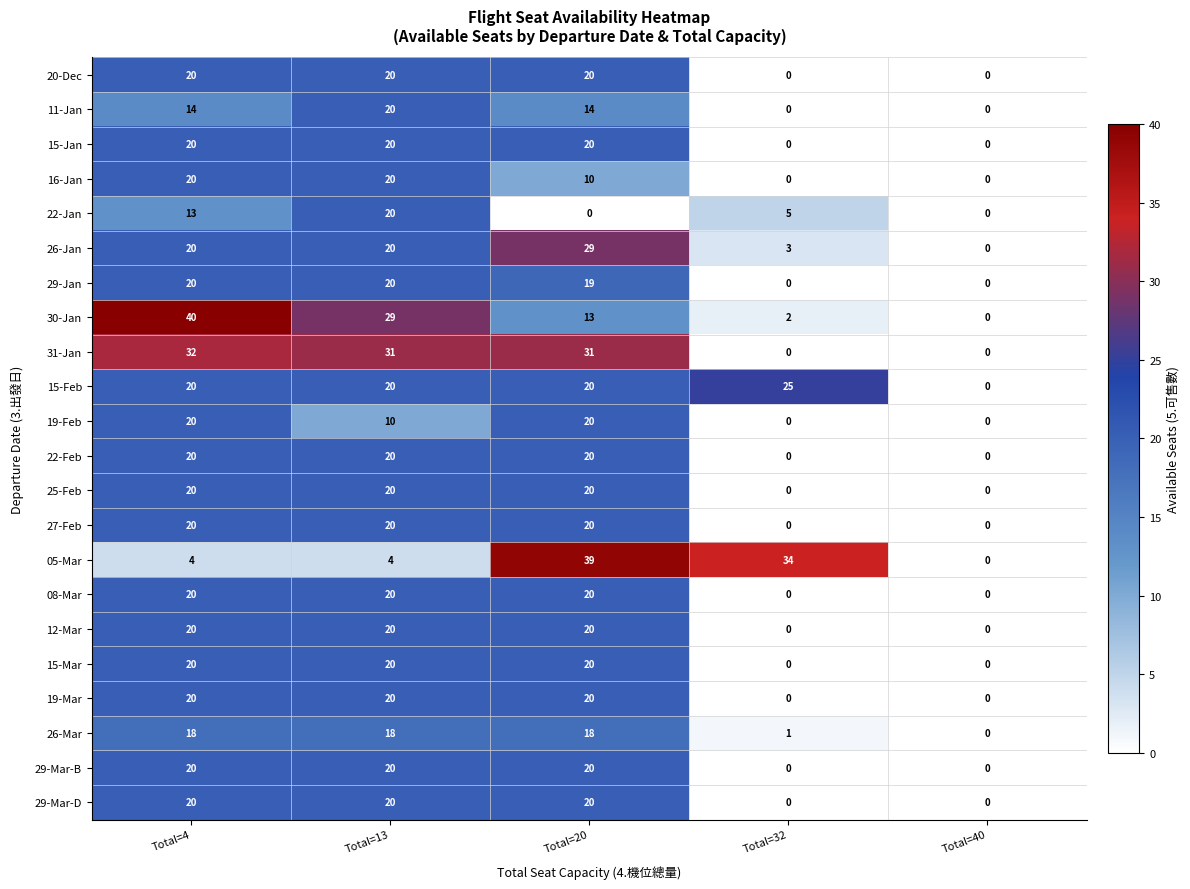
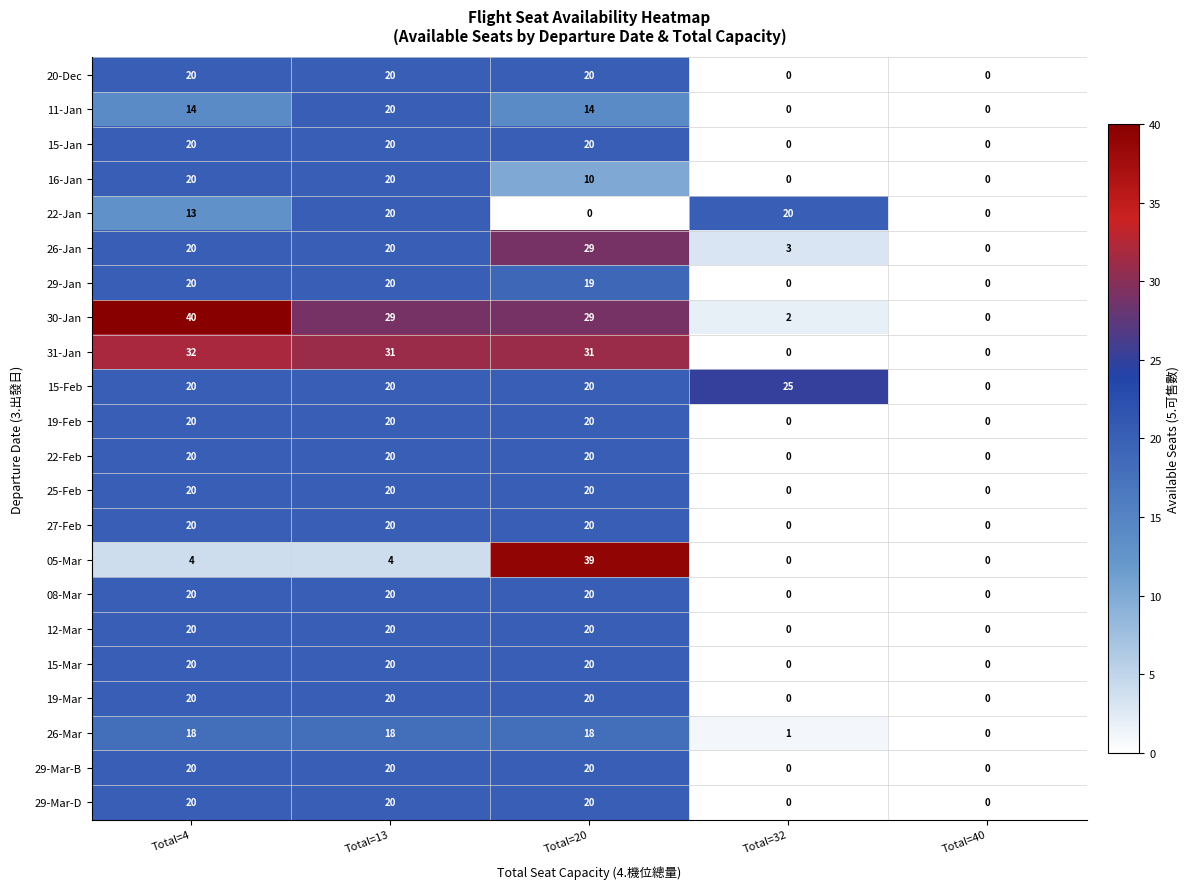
22-Jan, Total=32: 5 -> 20
30-Jan, Total=20: 13 -> 29
19-Feb, Total=13: 10 -> 20
05-Mar, Total=32: 34 -> 0
